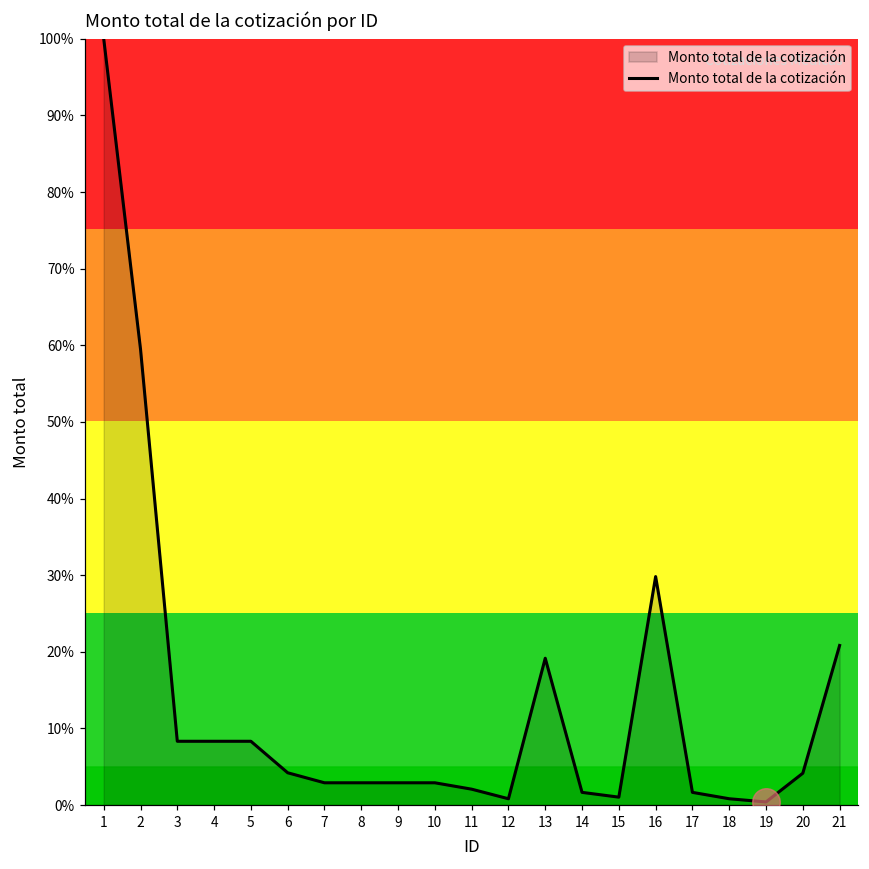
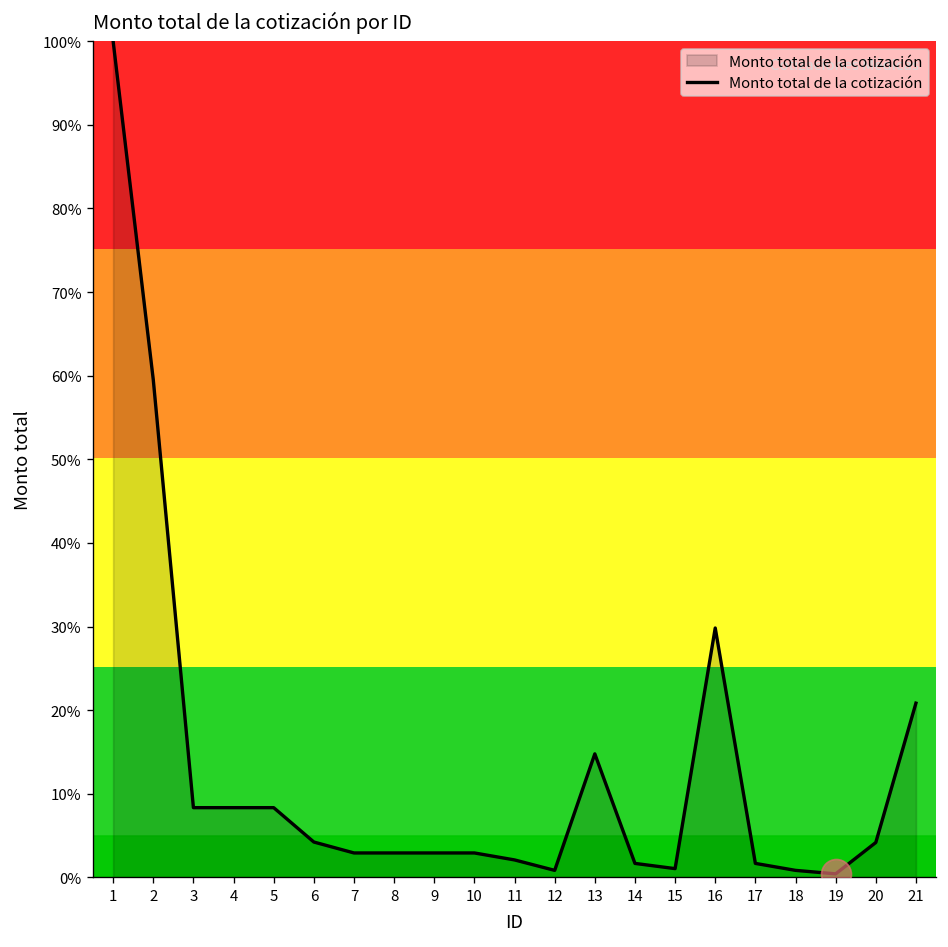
Monto total de la cotización, 13: 19% -> 15%
